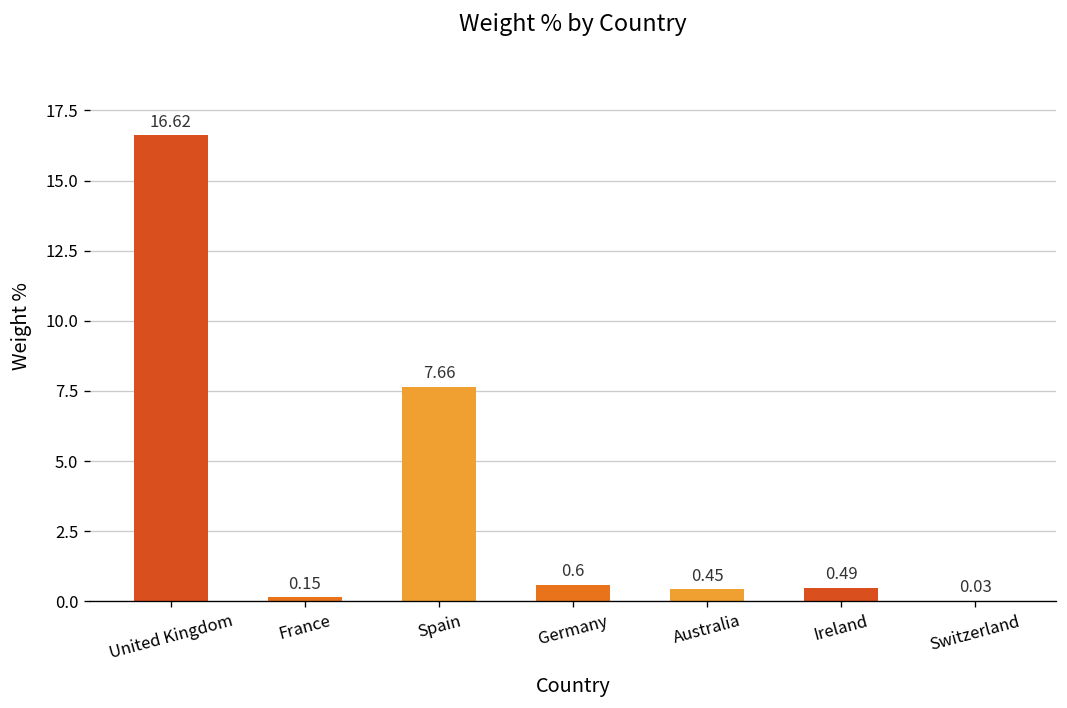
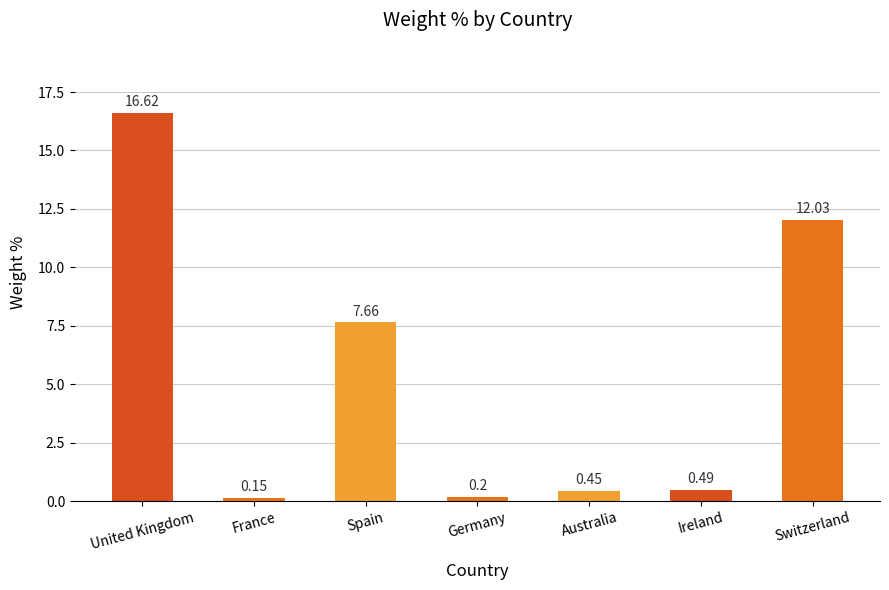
Germany: 0.6 -> 0.2
Switzerland: 0.03 -> 12.03
